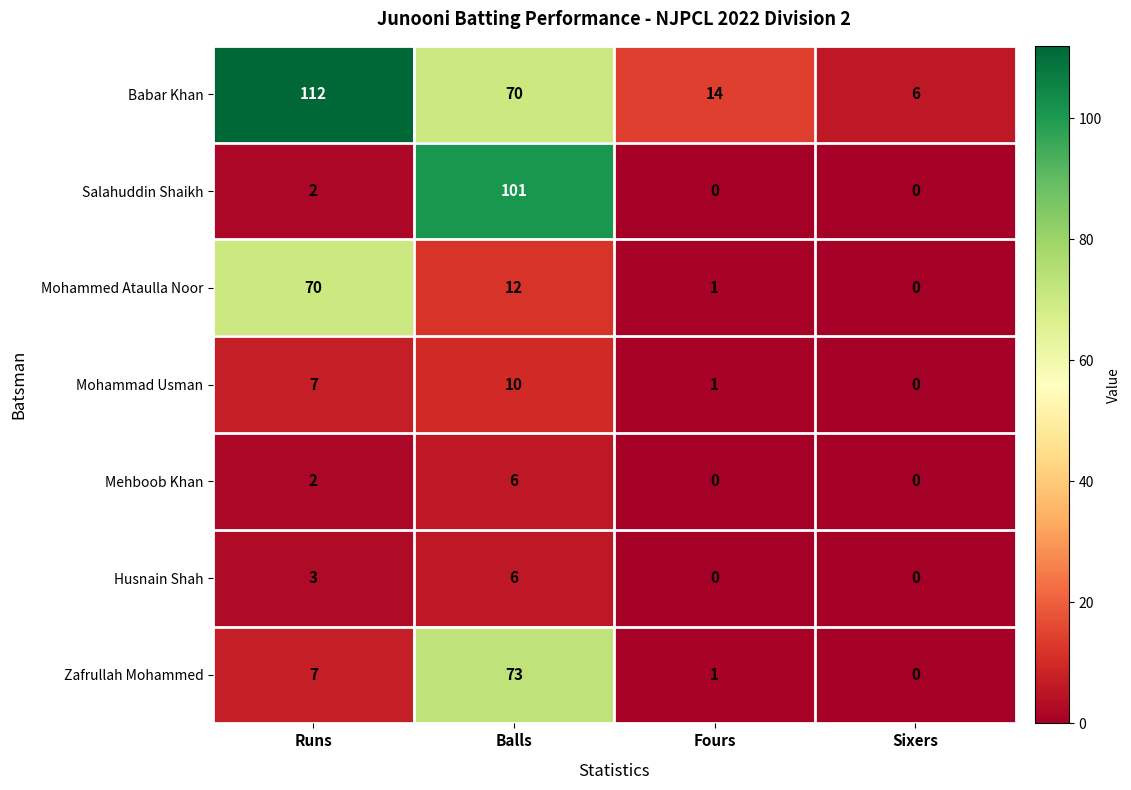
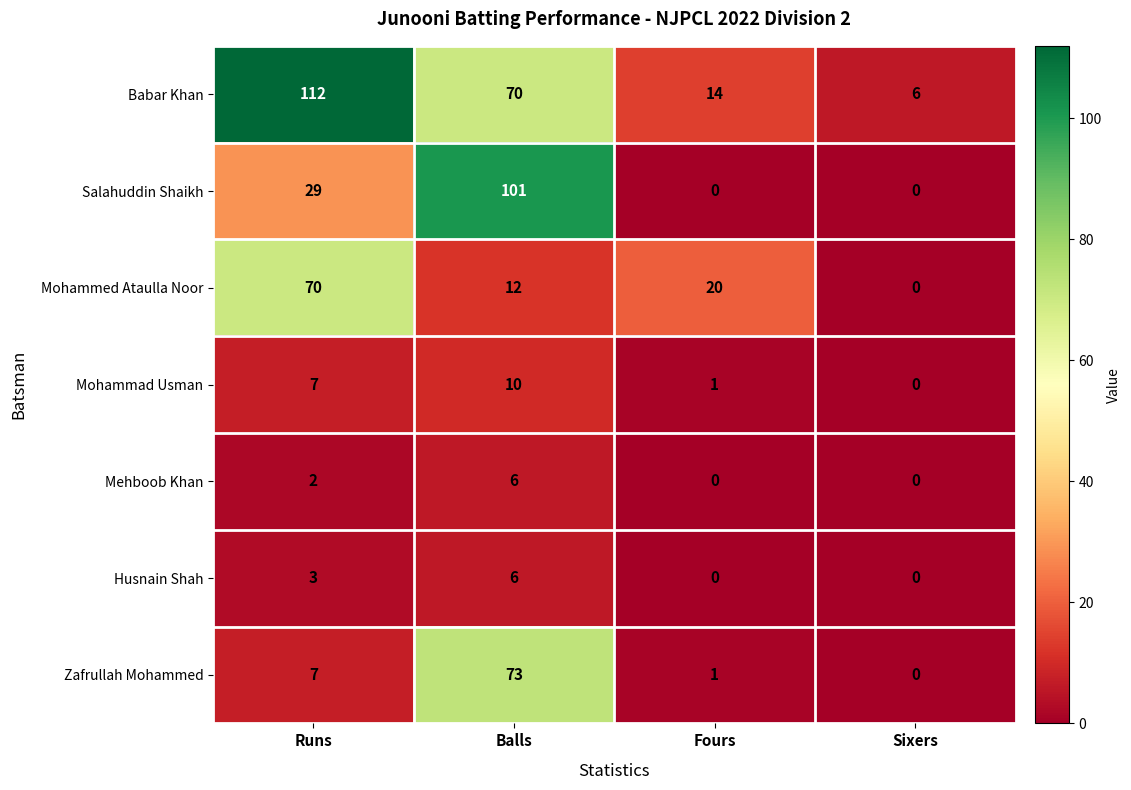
Salahuddin Shaikh, Runs: 2 -> 29
Mohammed Ataulla Noor, Fours: 1 -> 20
